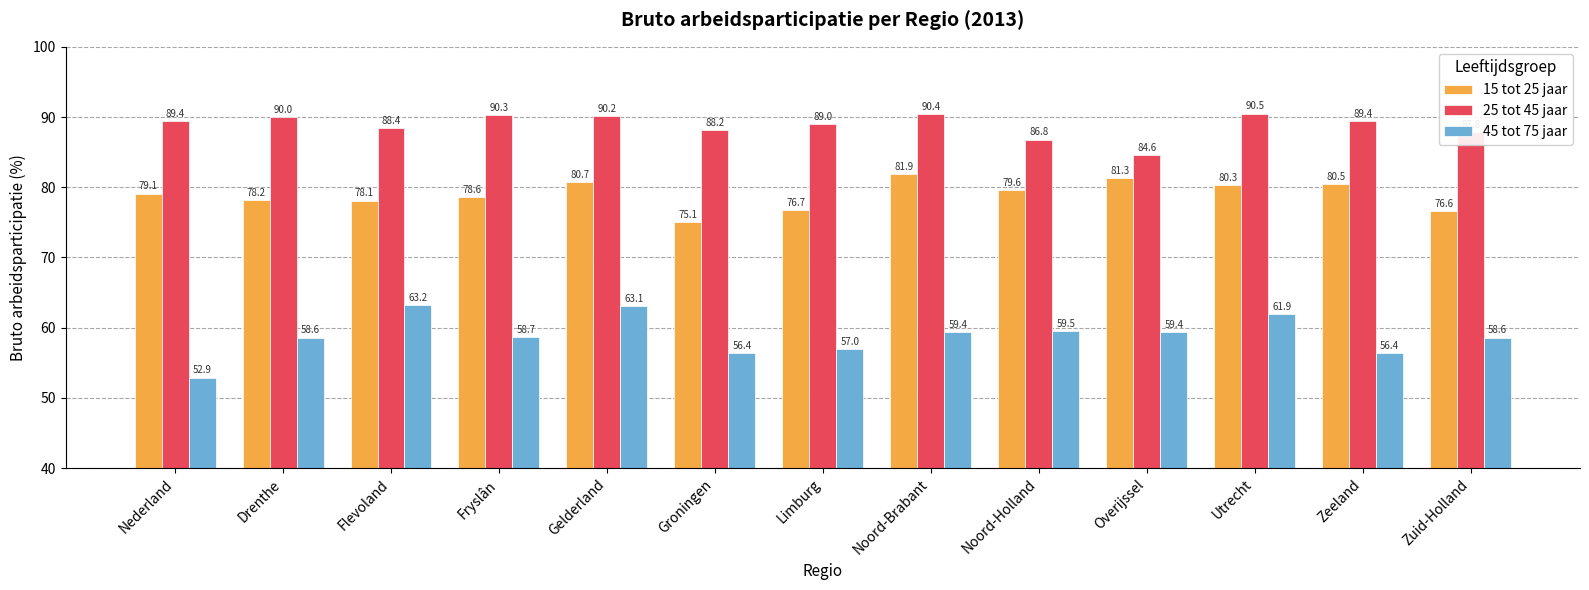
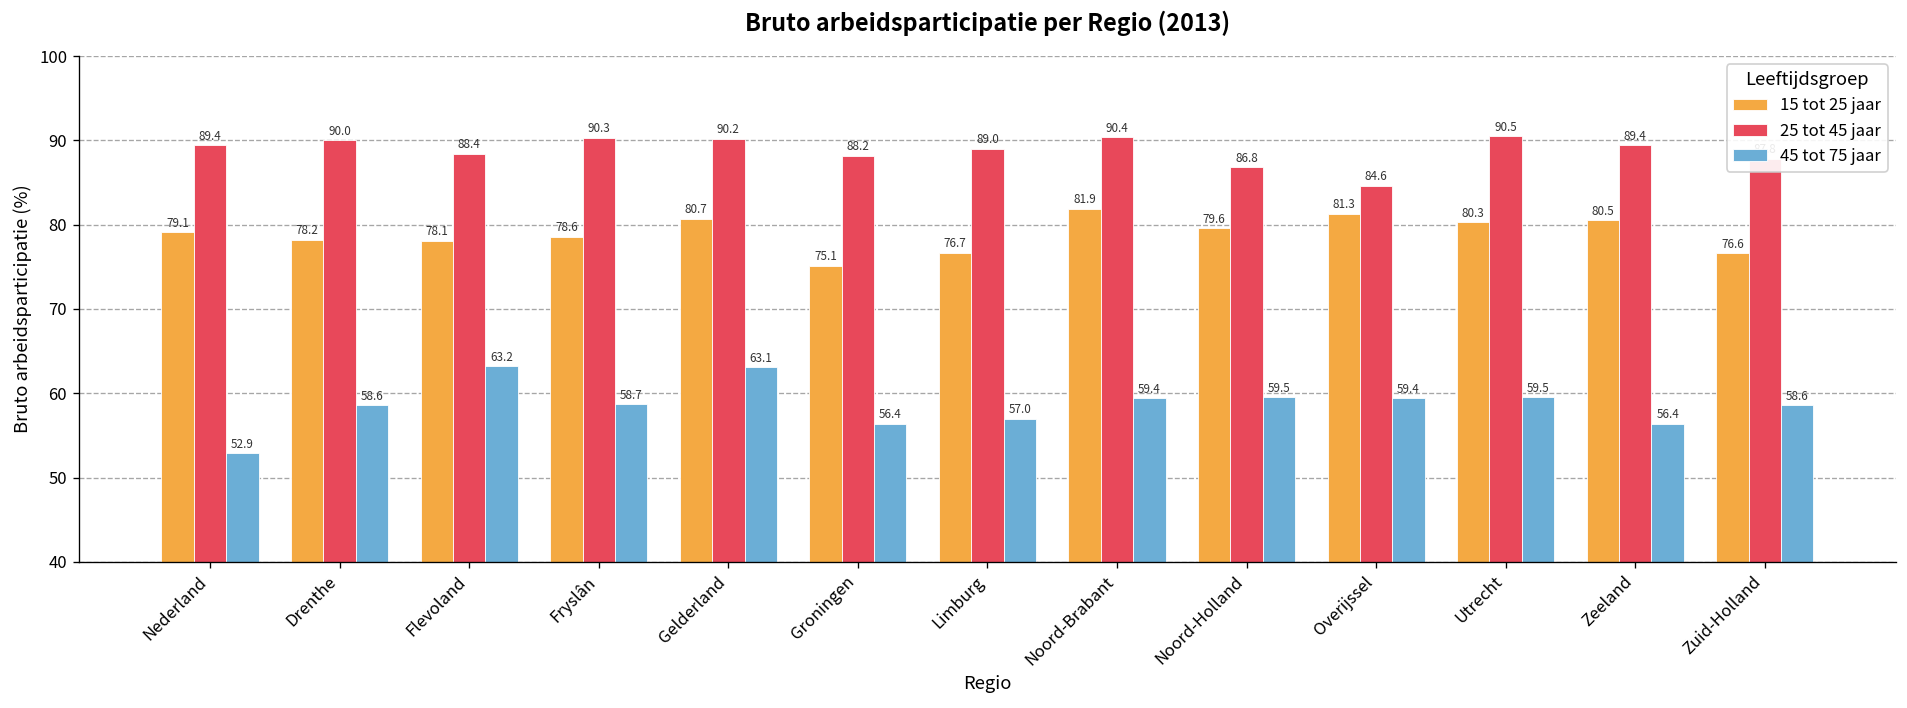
45 tot 75 jaar, Utrecht: 61.9 -> 59.5
